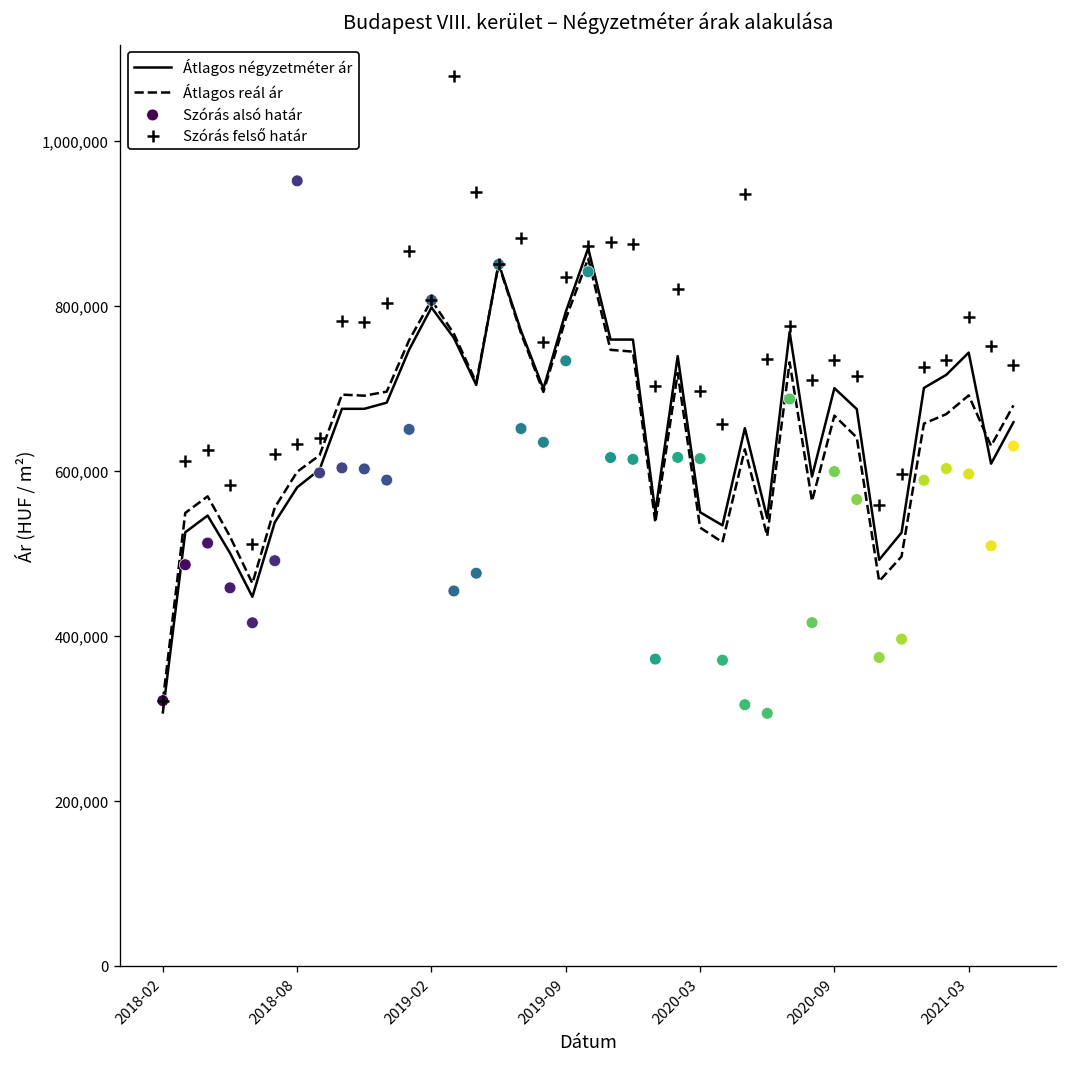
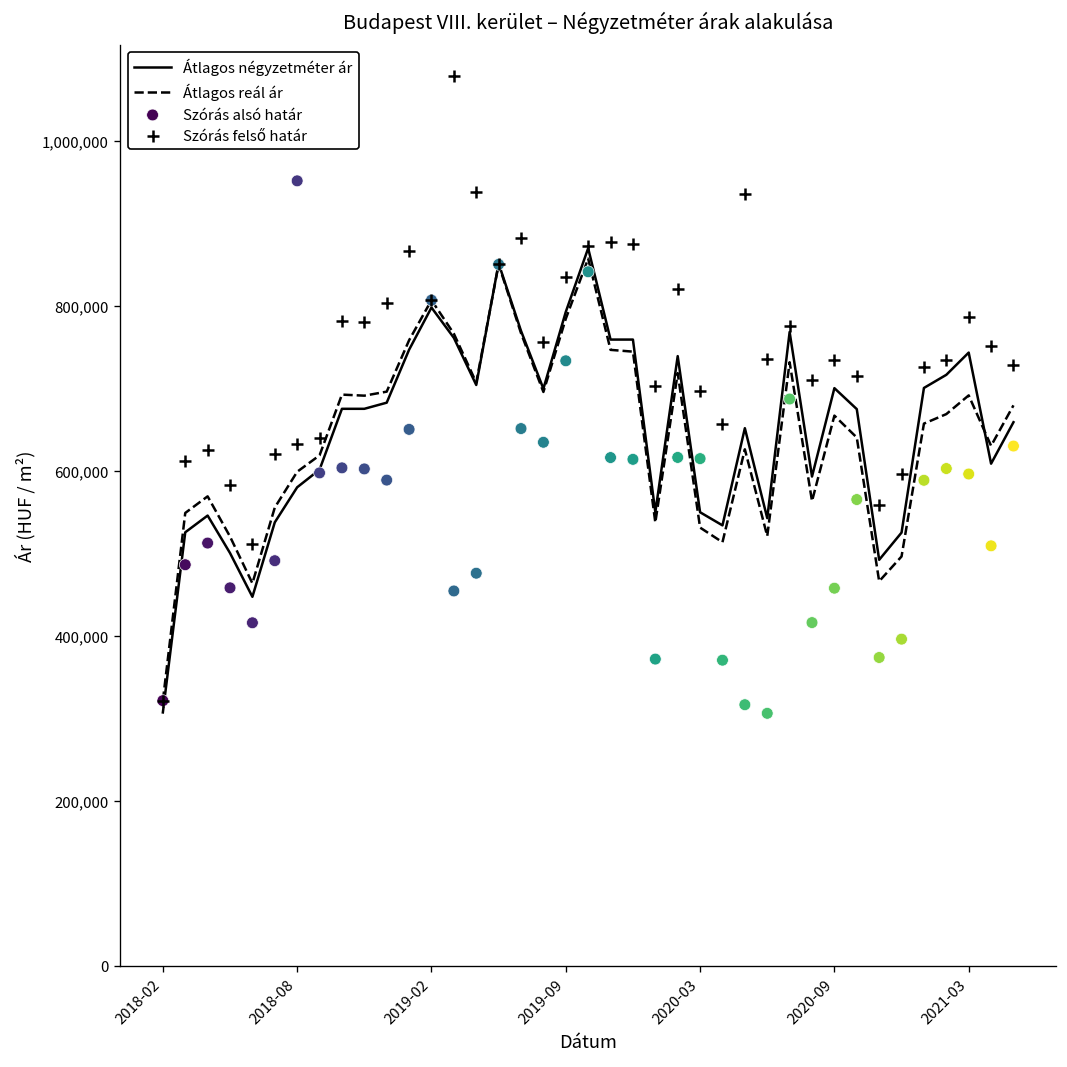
Szórás alsó határ, 2020-09: 600,000 -> 460,000
